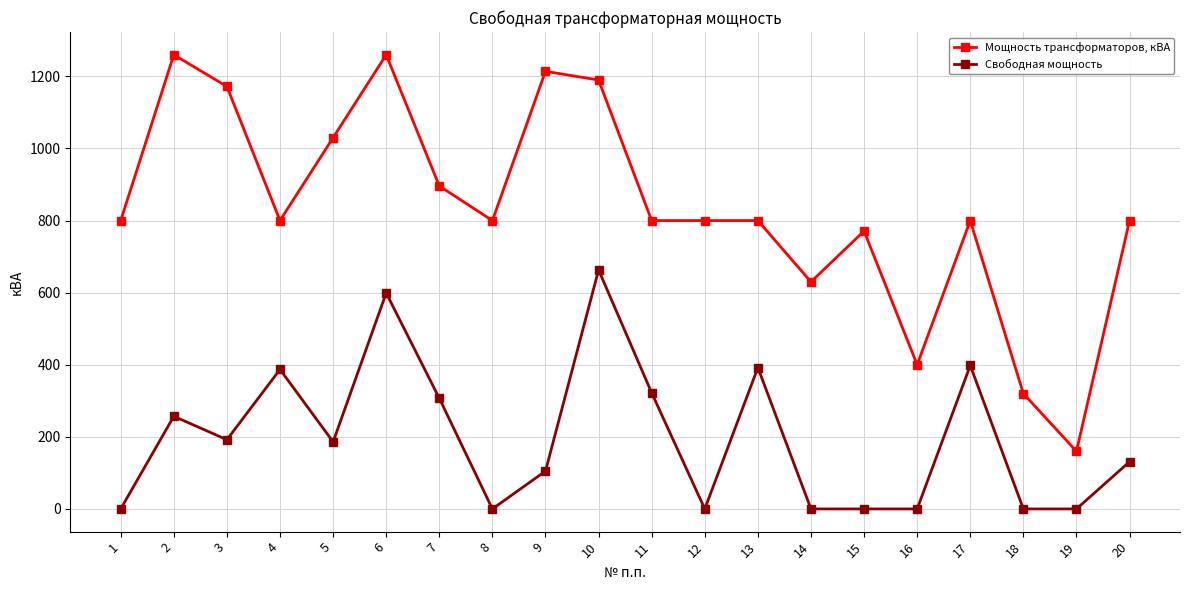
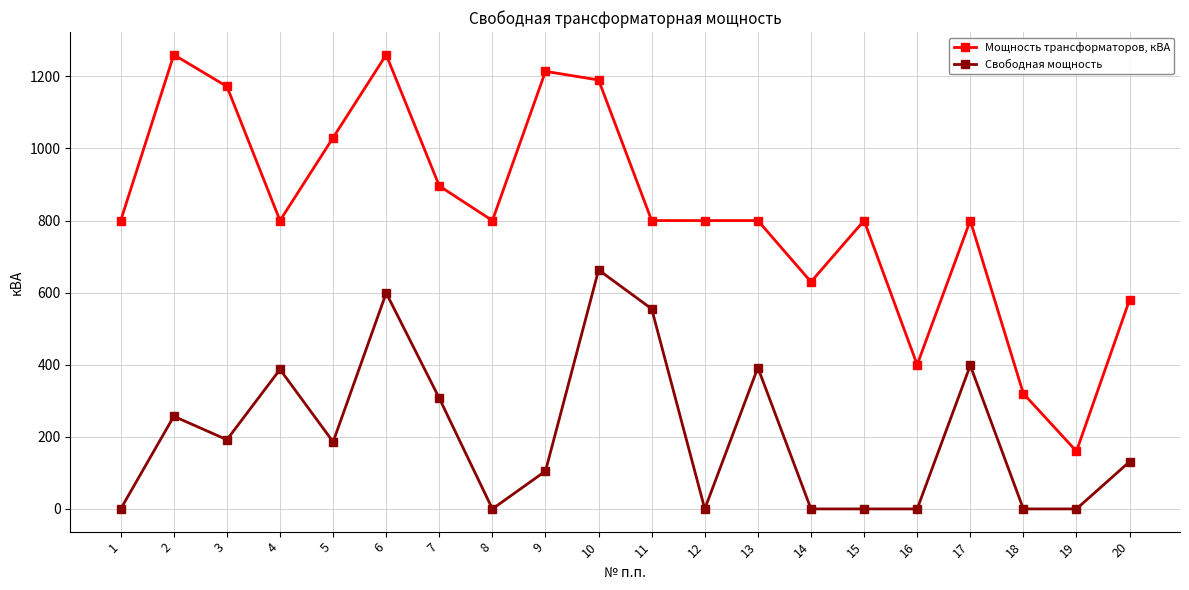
Свободная мощность, 11: 320 -> 560
Мощность трансформаторов, кВА, 15: 770 -> 800
Мощность трансформаторов, кВА, 20: 800 -> 580
